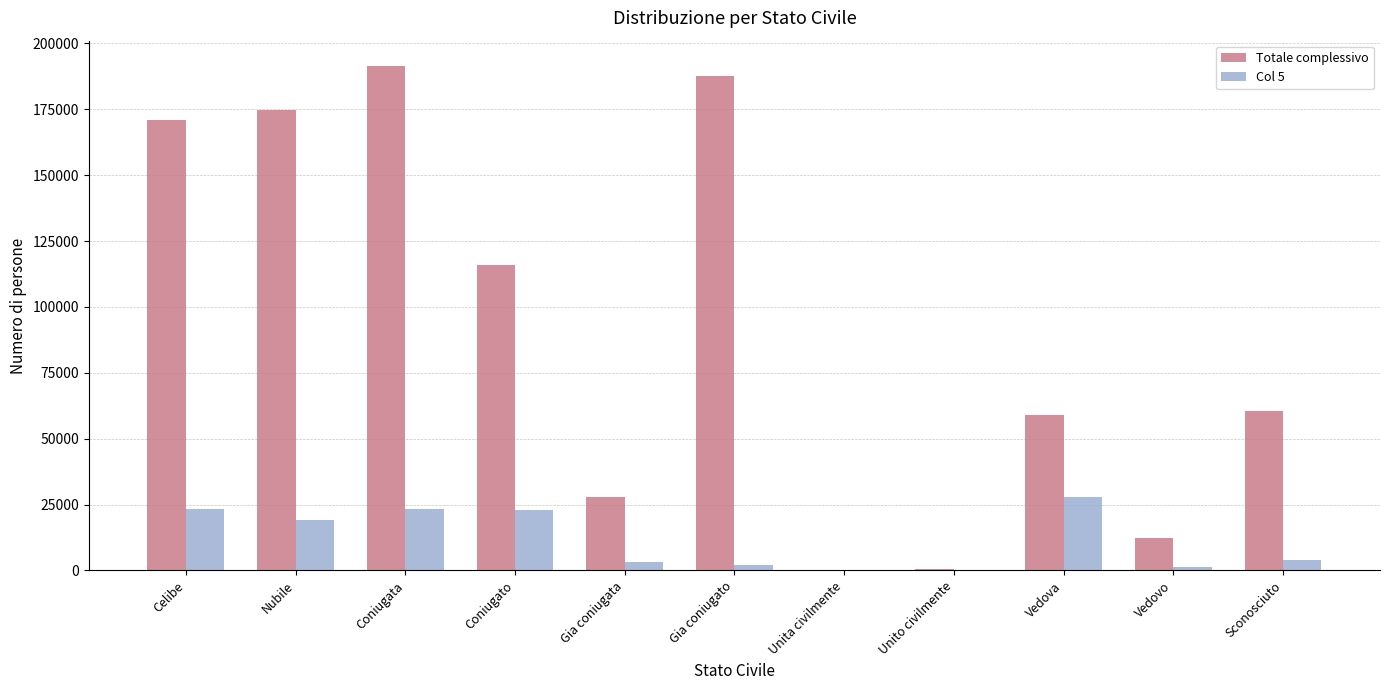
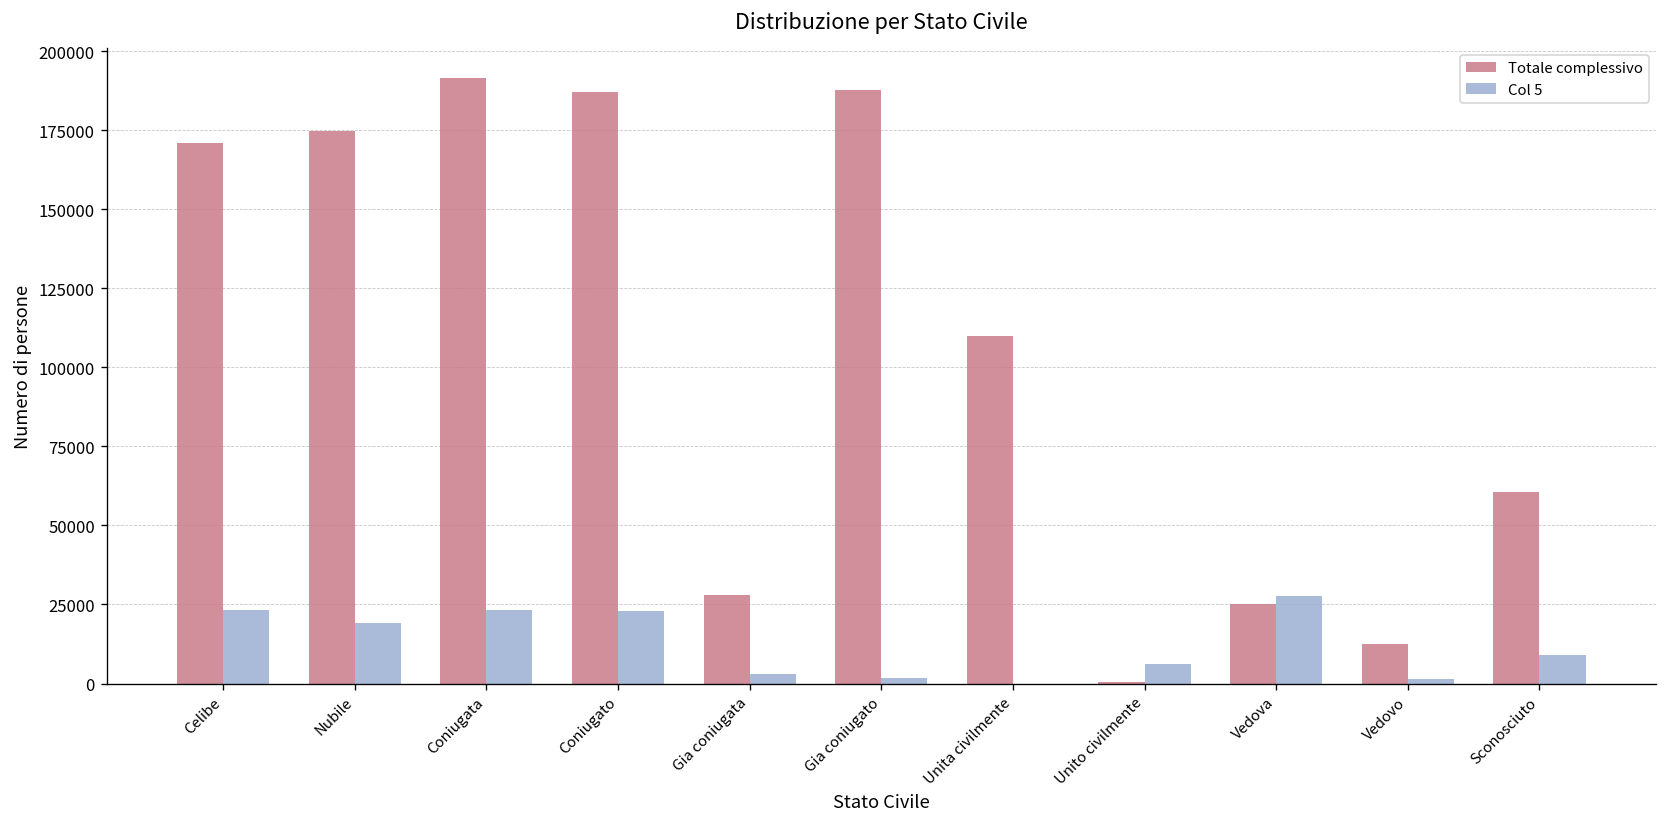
Totale complessivo, Coniugato: 116000 -> 187000
Totale complessivo, Unita civilmente: 0 -> 110000
Col 5, Unito civilmente: 0 -> 6000
Totale complessivo, Vedova: 59000 -> 25000
Col 5, Sconosciuto: 4000 -> 9000
